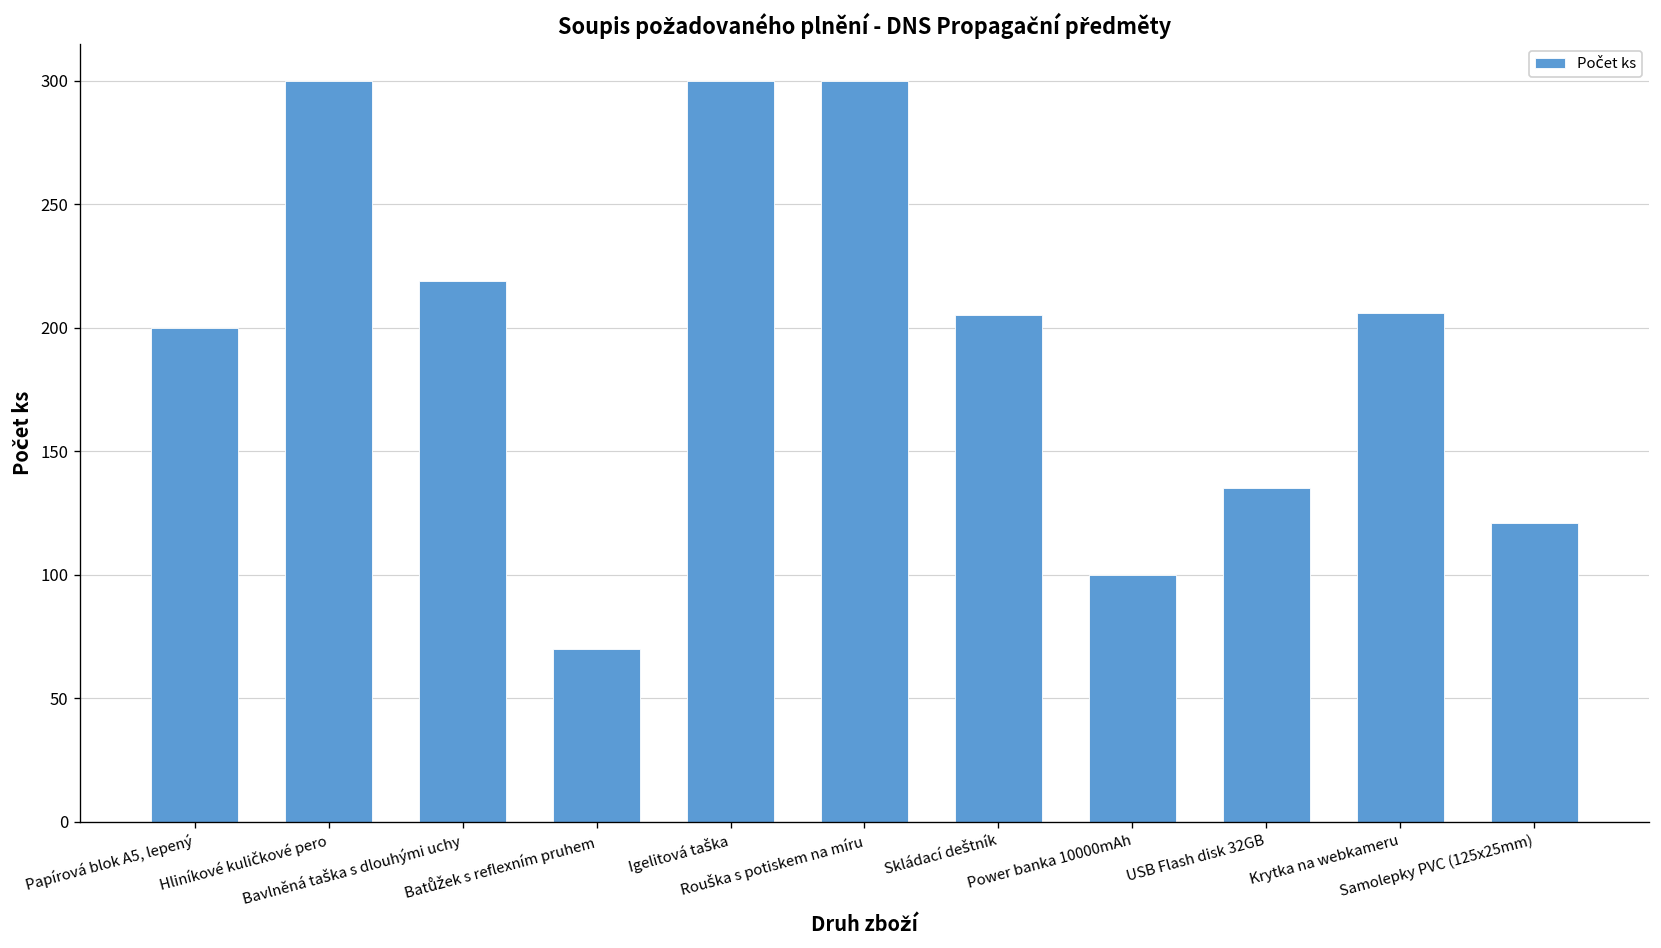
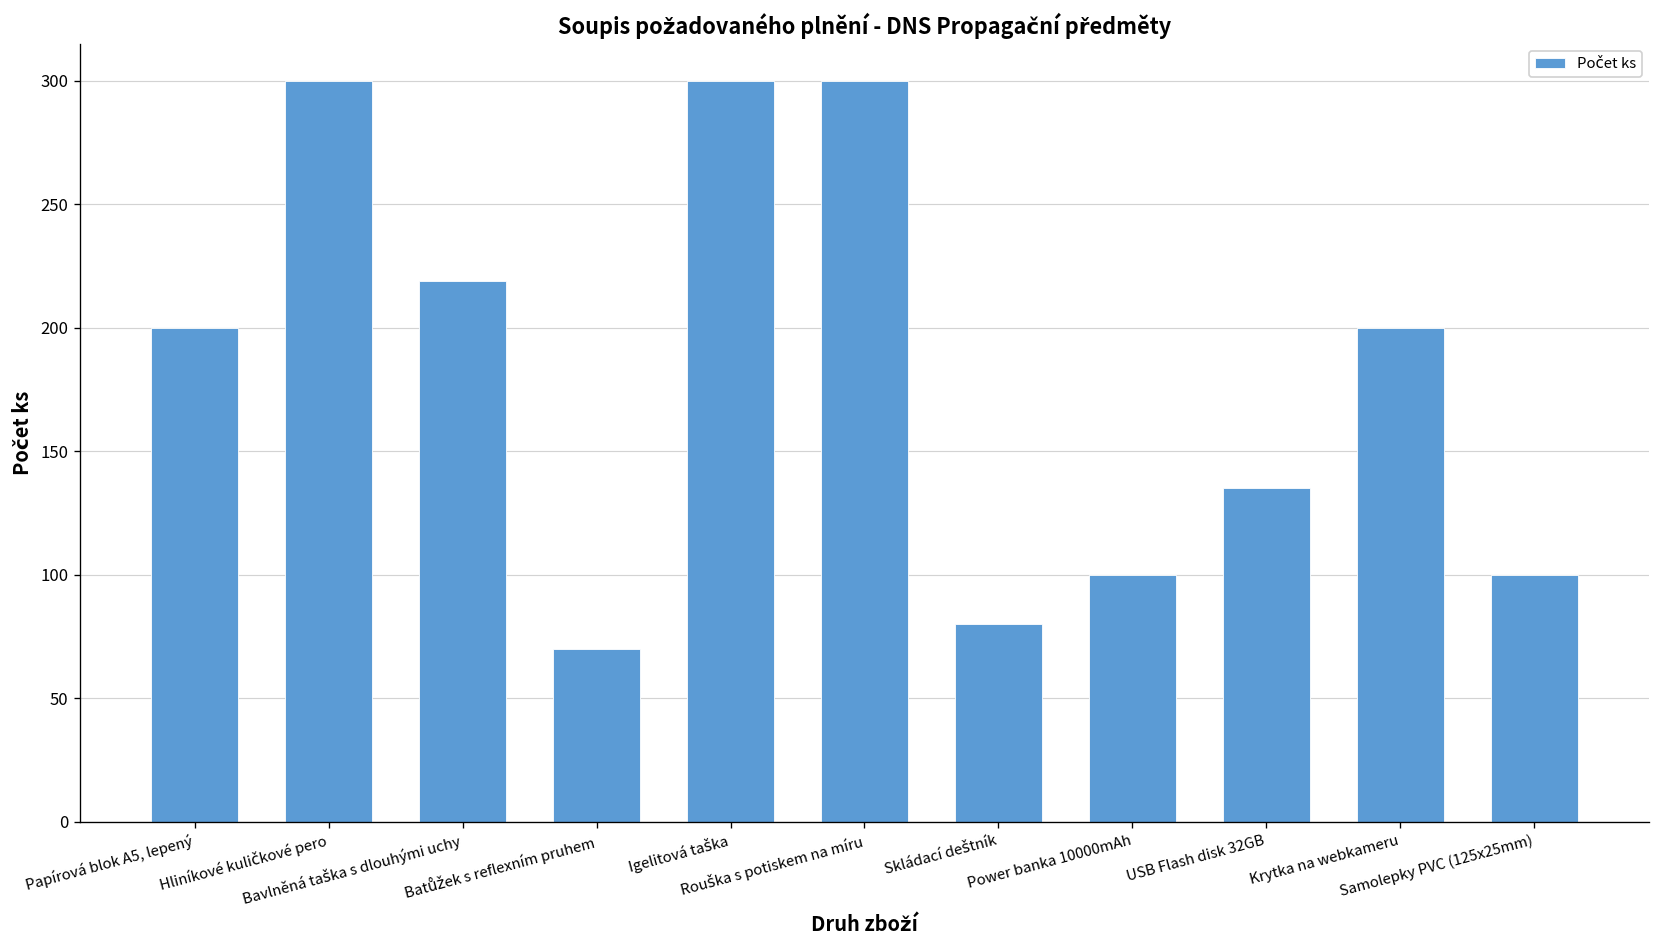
Skládací deštník: 205 -> 80
Krytka na webkameru: 206 -> 200
Samolepky PVC (125x25mm): 121 -> 100
